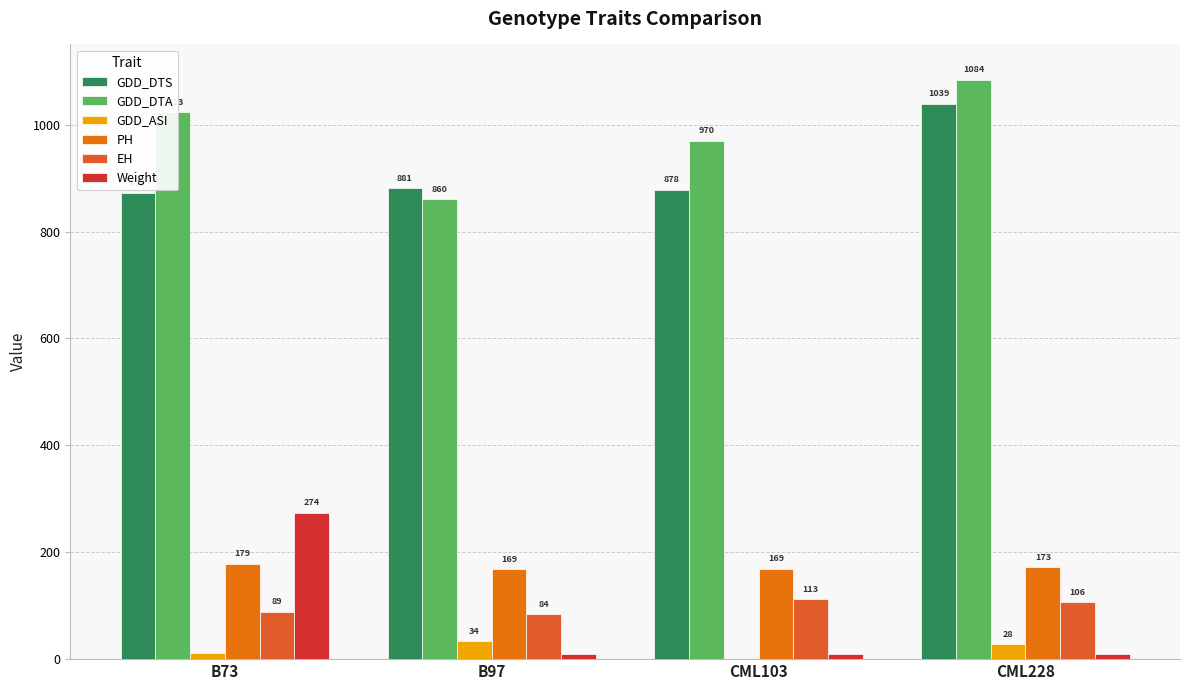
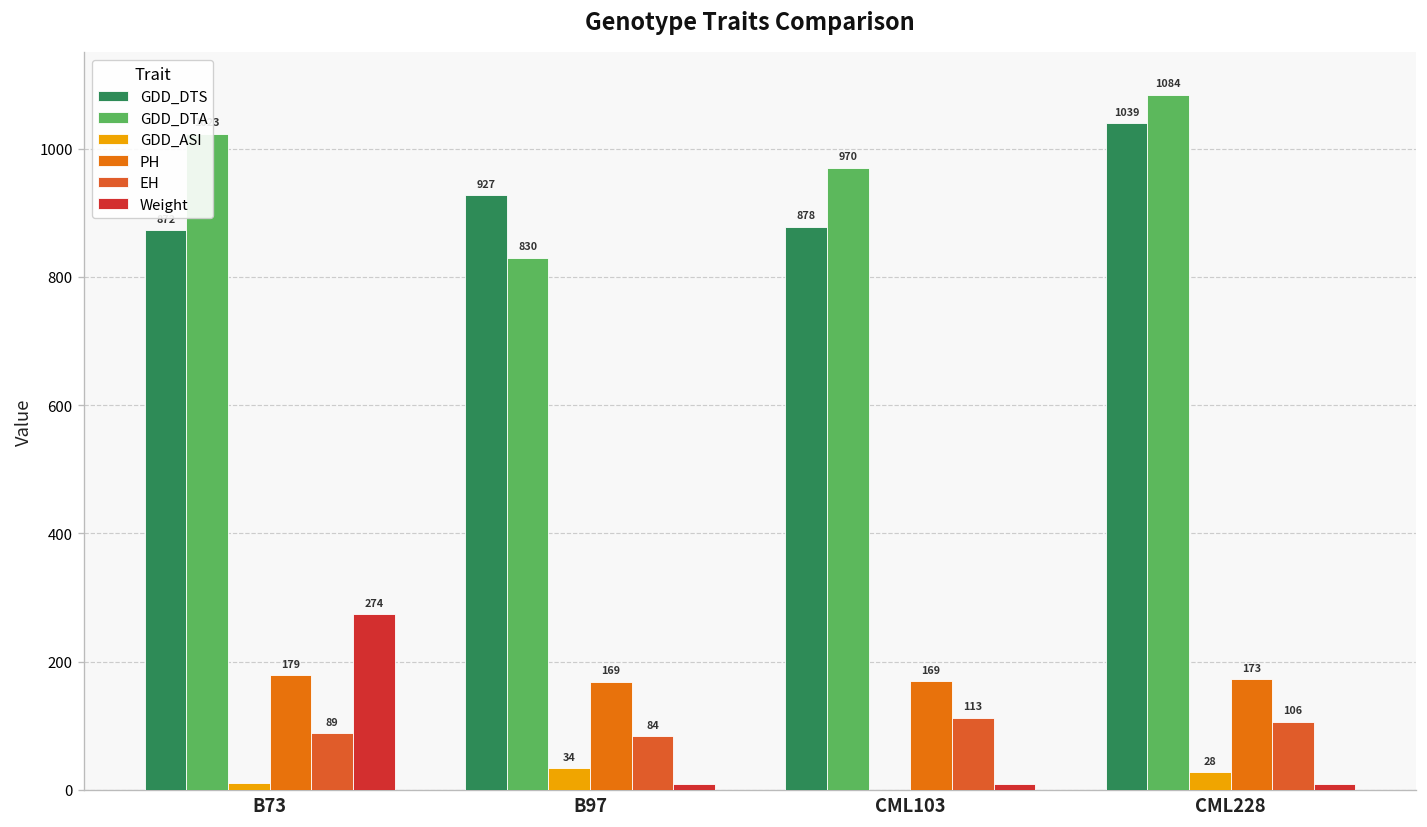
GDD_DTS, B97: 881 -> 927
GDD_DTA, B97: 860 -> 830
